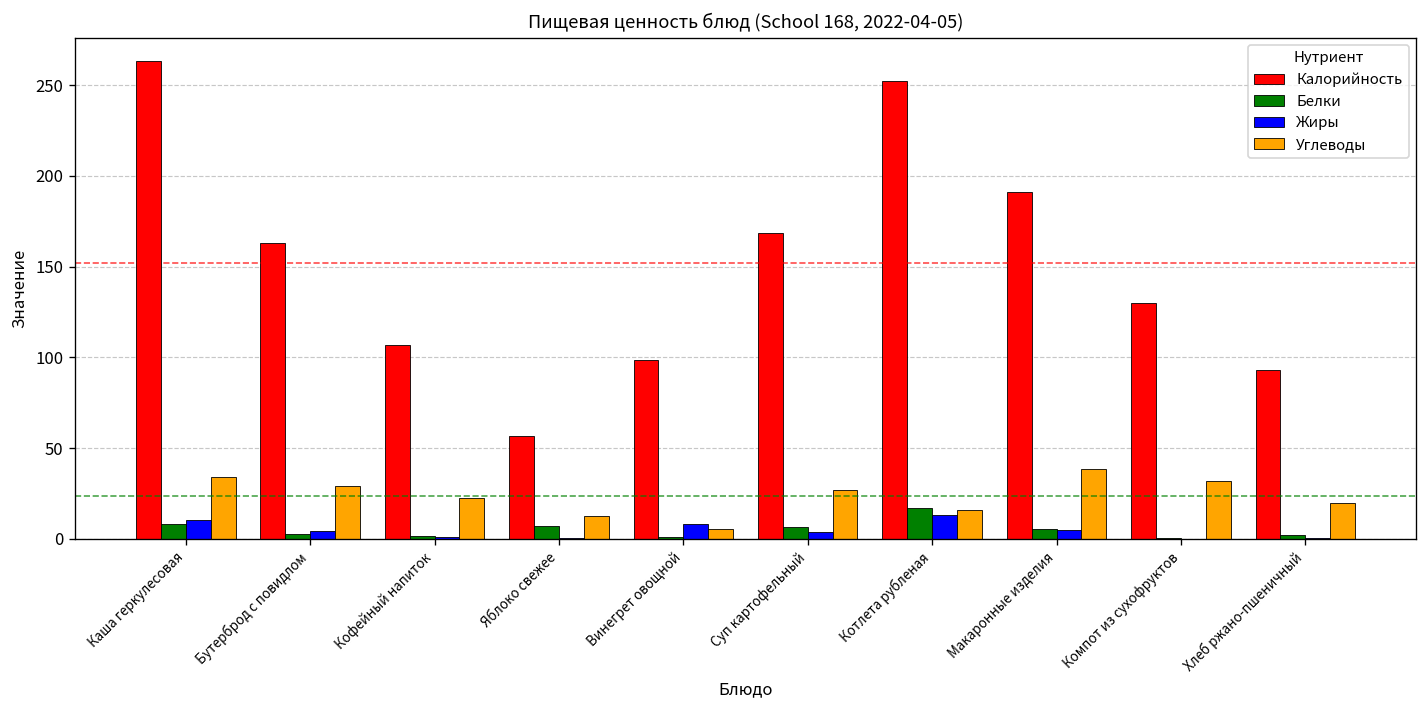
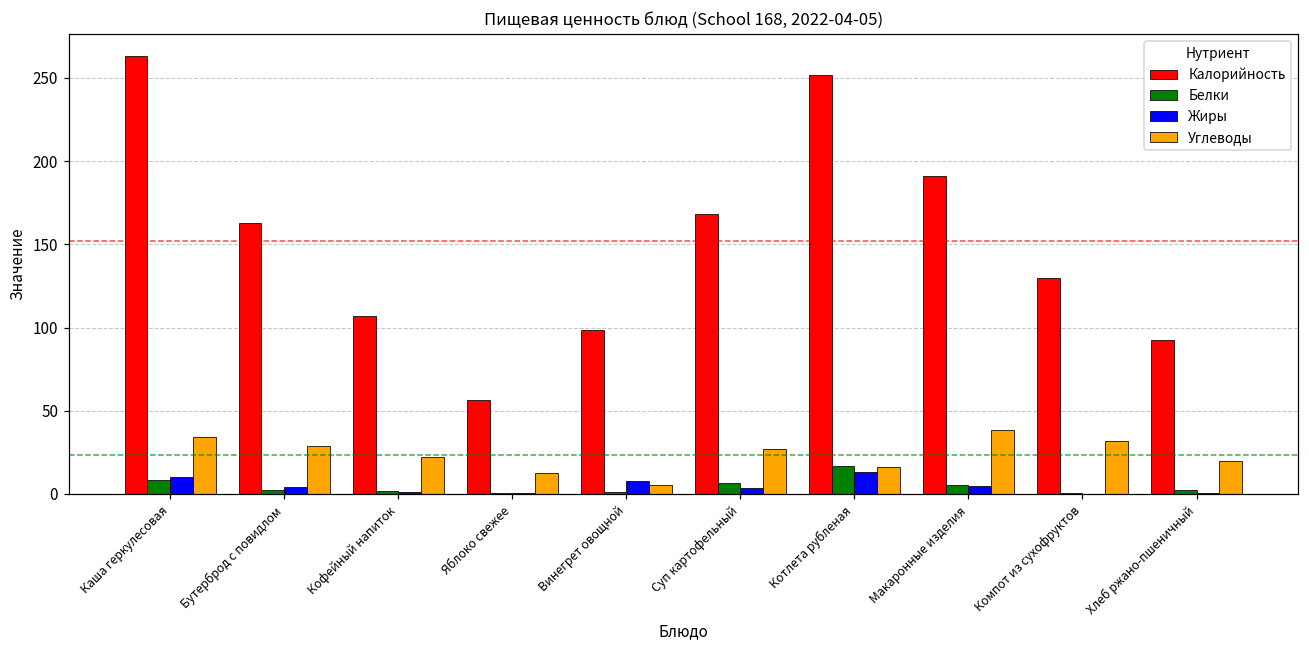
Белки, Яблоко свежее: 7 -> 0
